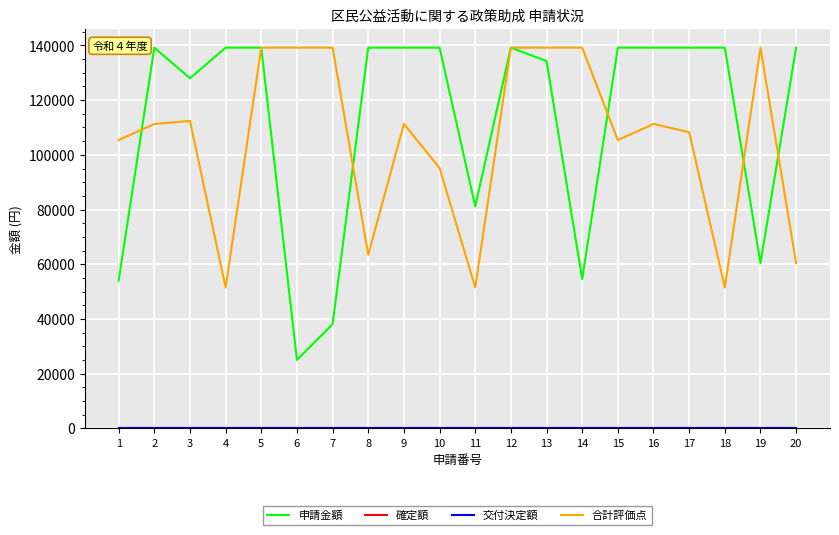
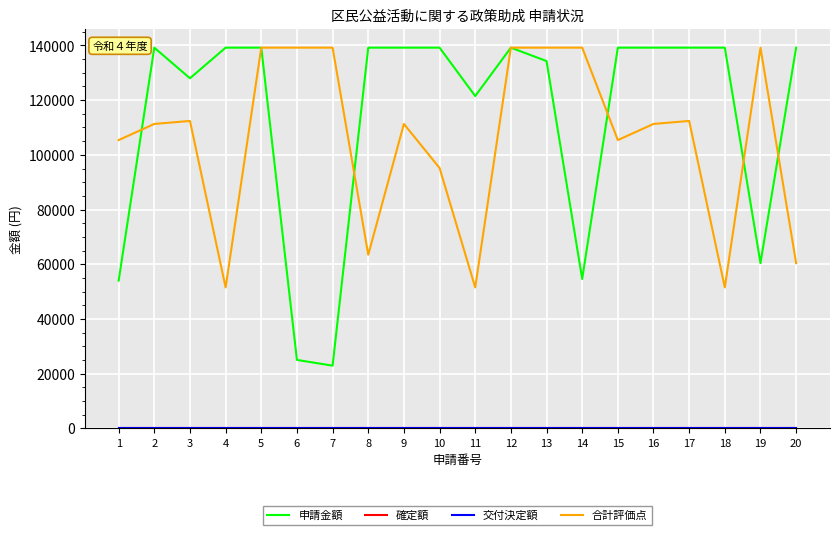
申請金額, 7: 38000 -> 23000
申請金額, 11: 81000 -> 122000
合計評価点, 17: 108000 -> 112000
